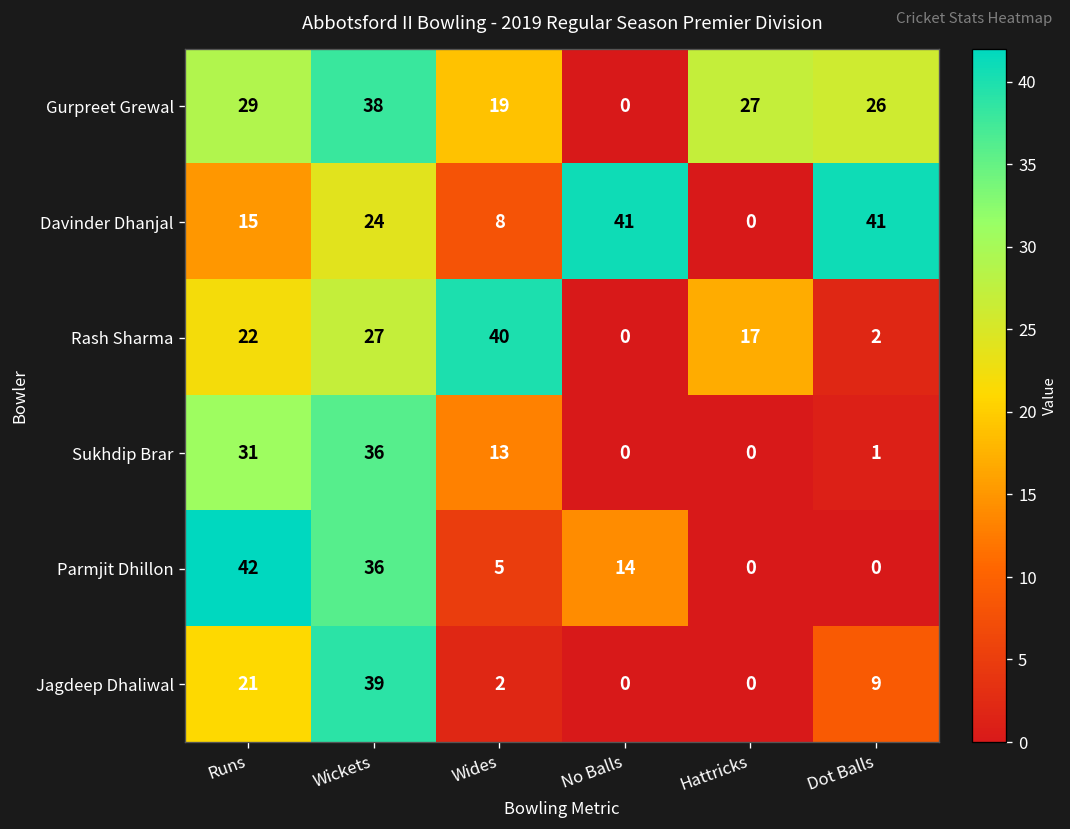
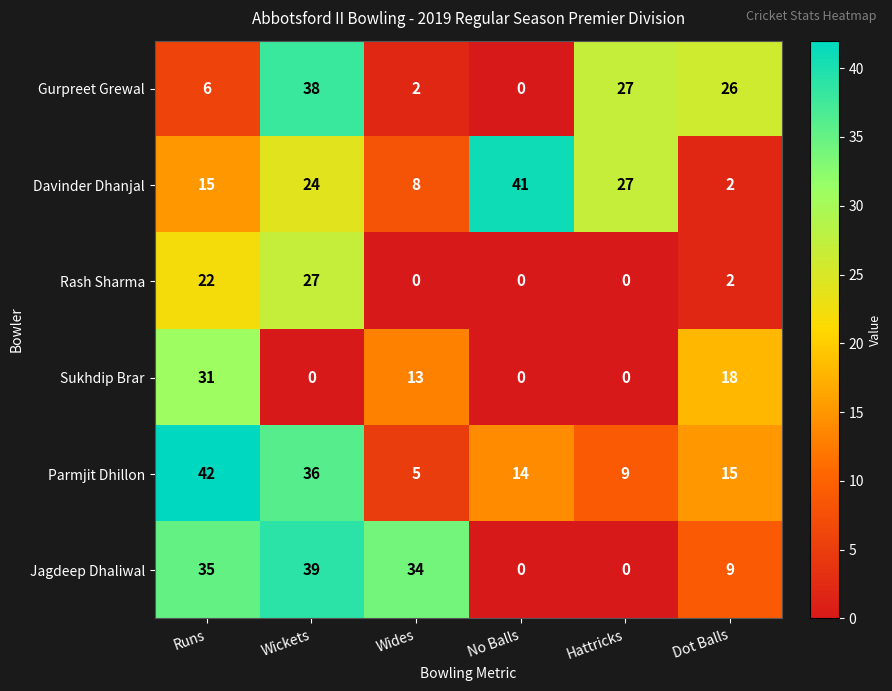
Gurpreet Grewal, Runs: 29 -> 6
Gurpreet Grewal, Wides: 19 -> 2
Davinder Dhanjal, Hattricks: 0 -> 27
Davinder Dhanjal, Dot Balls: 41 -> 2
Rash Sharma, Wides: 40 -> 0
Rash Sharma, Hattricks: 17 -> 0
Sukhdip Brar, Wickets: 36 -> 0
Sukhdip Brar, Dot Balls: 1 -> 18
Parmjit Dhillon, Hattricks: 0 -> 9
Parmjit Dhillon, Dot Balls: 0 -> 15
Jagdeep Dhaliwal, Runs: 21 -> 35
Jagdeep Dhaliwal, Wides: 2 -> 34
